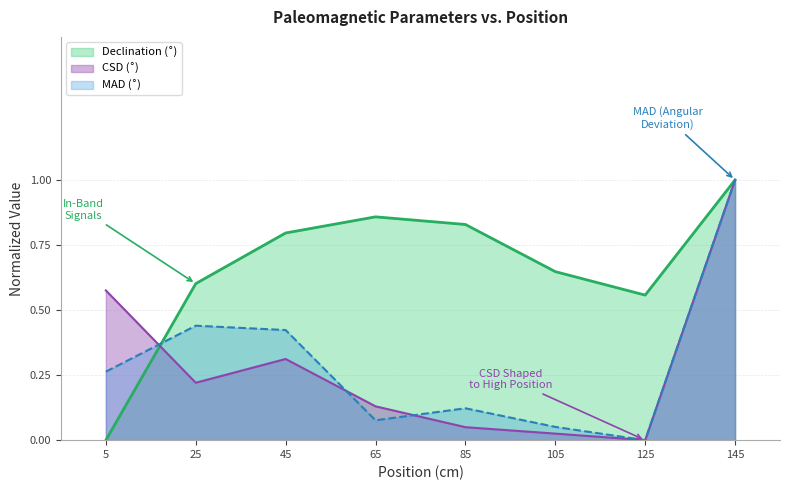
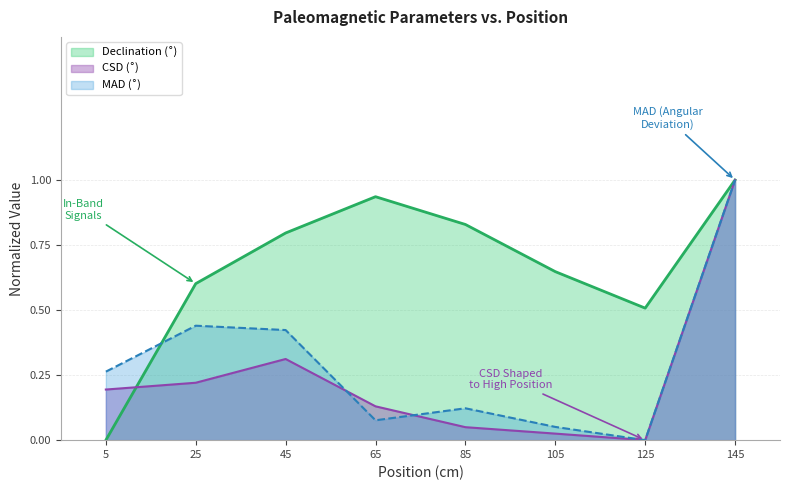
CSD (˚), 5: 0.58 -> 0.19
Declination (˚), 65: 0.86 -> 0.94
Declination (˚), 125: 0.56 -> 0.51
